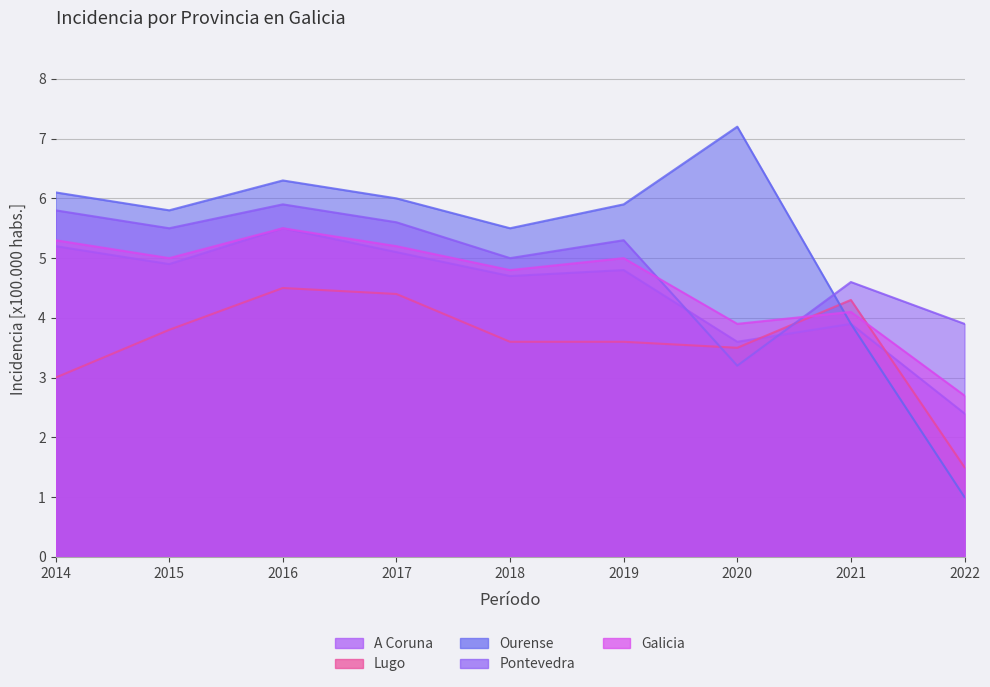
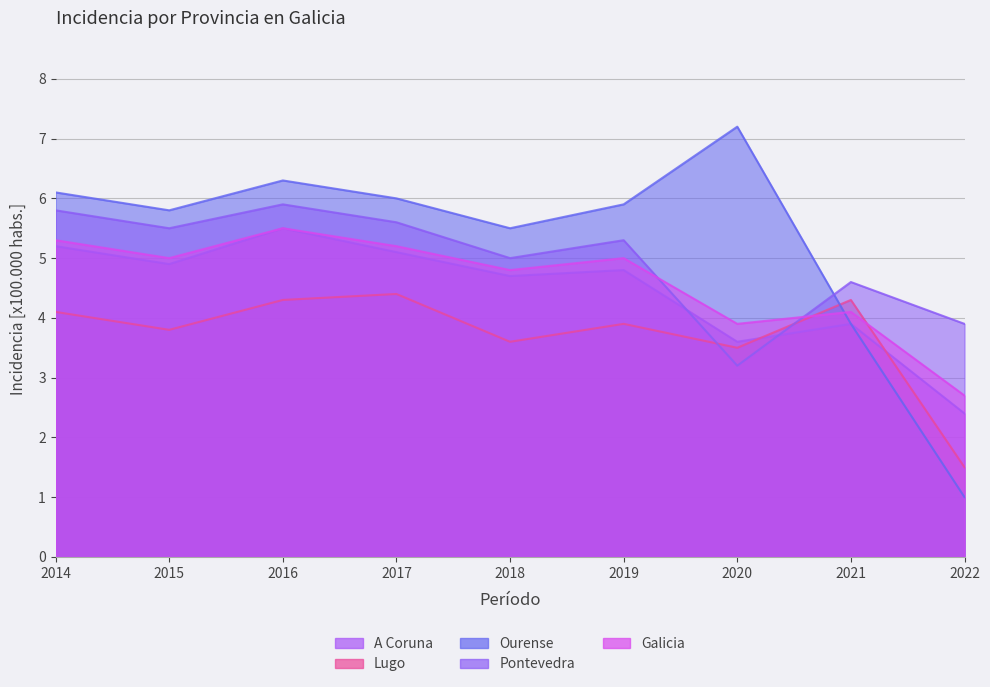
Lugo, 2014: 3.0 -> 4.1
Lugo, 2016: 4.5 -> 4.3
Lugo, 2019: 3.6 -> 3.9
